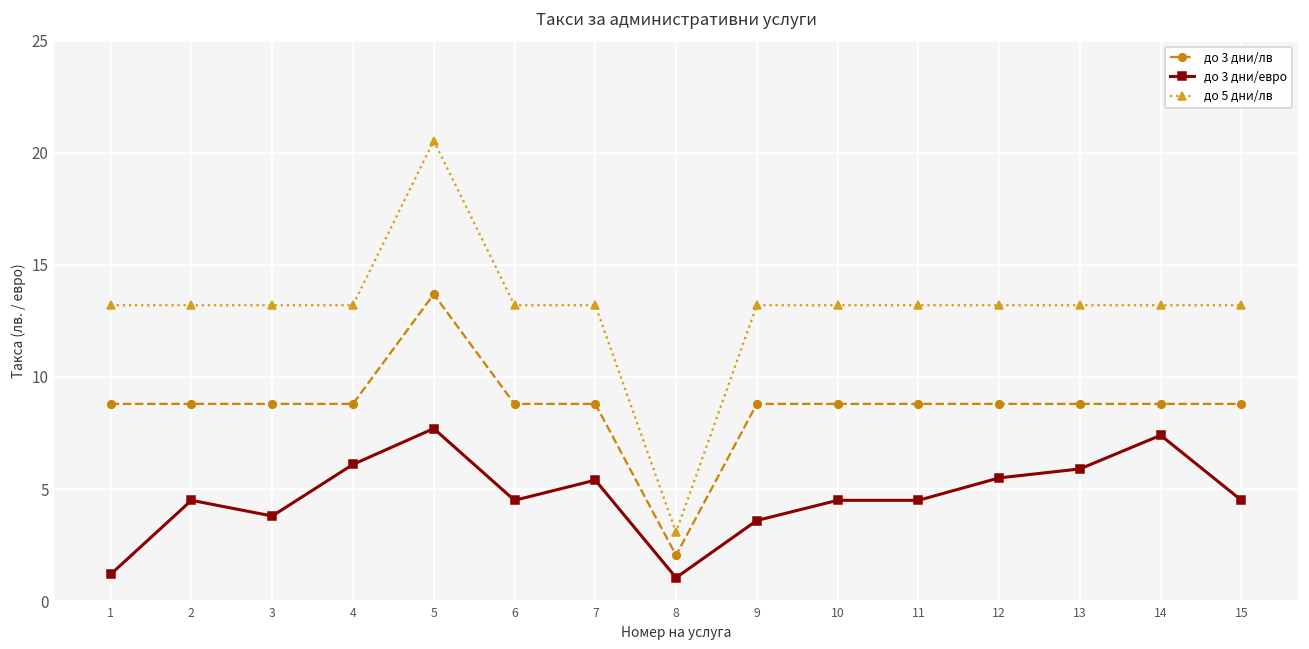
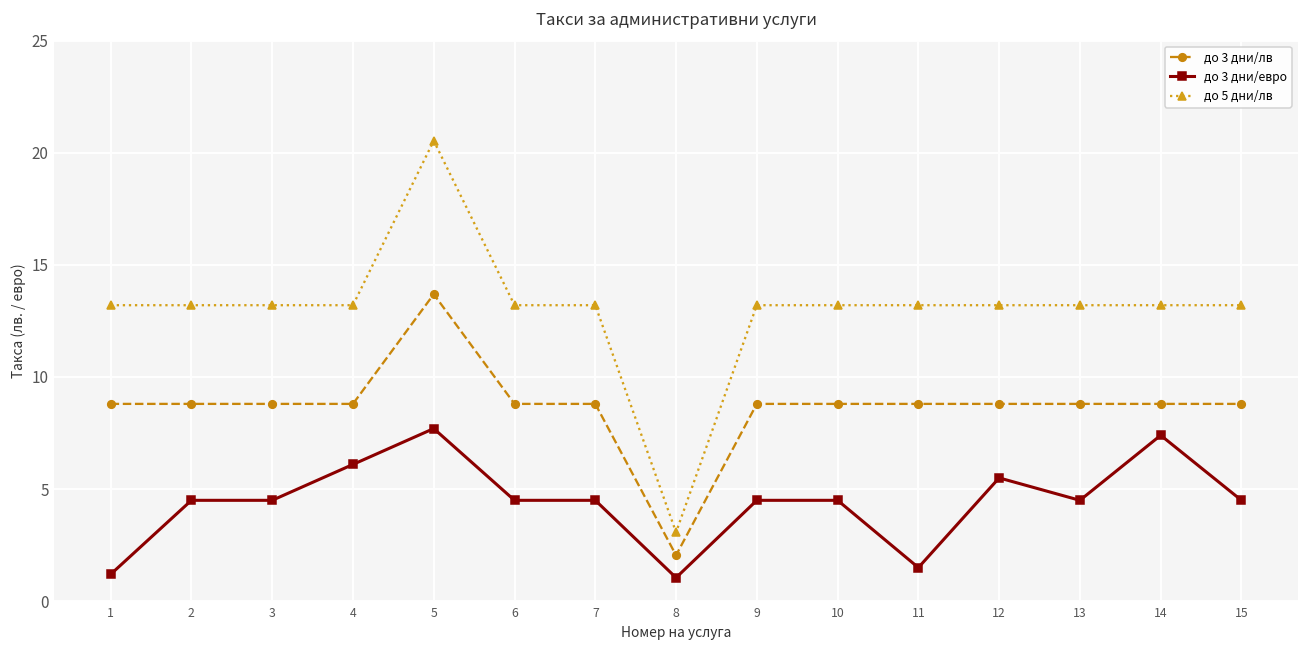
до 3 дни/евро, 3: 3.8 -> 4.5
до 3 дни/евро, 7: 5.4 -> 4.5
до 3 дни/евро, 9: 3.6 -> 4.5
до 3 дни/евро, 11: 4.5 -> 1.5
до 3 дни/евро, 13: 5.9 -> 4.5
